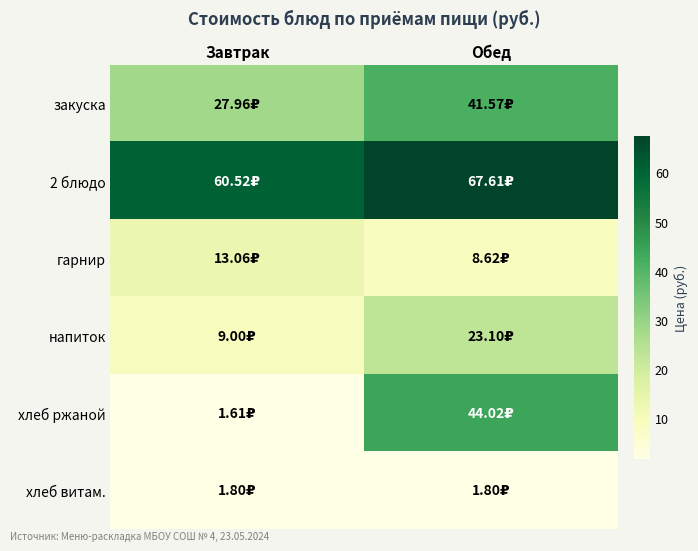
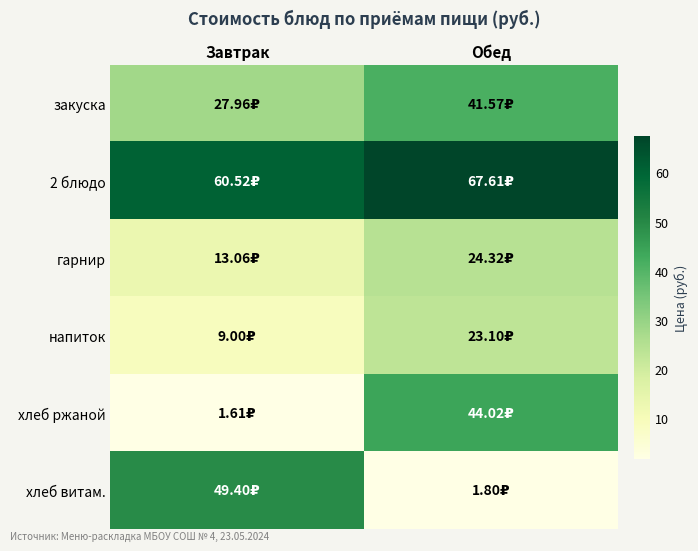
гарнир, Обед: 8.62₽ -> 24.32₽
хлеб витам., Завтрак: 1.80₽ -> 49.40₽
